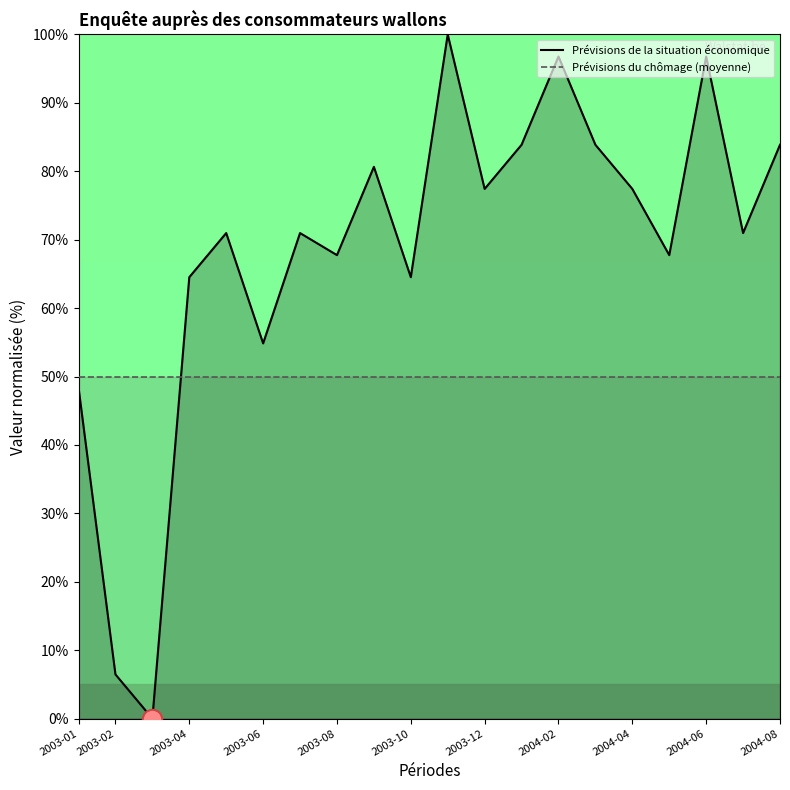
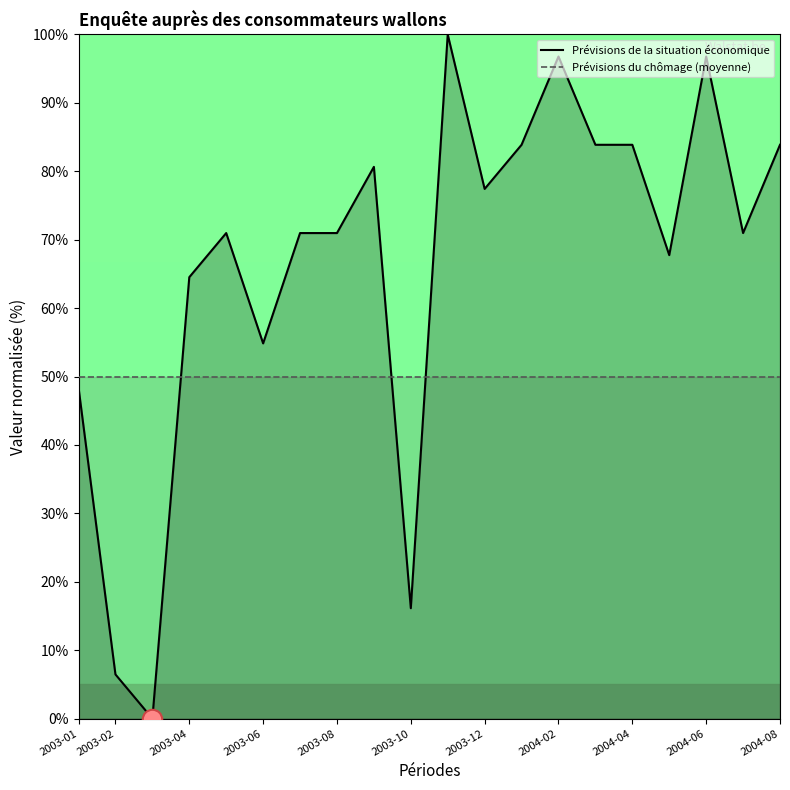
Prévisions de la situation économique, 2003-08: 68% -> 71%
Prévisions de la situation économique, 2003-10: 65% -> 16%
Prévisions de la situation économique, 2004-04: 77% -> 84%
